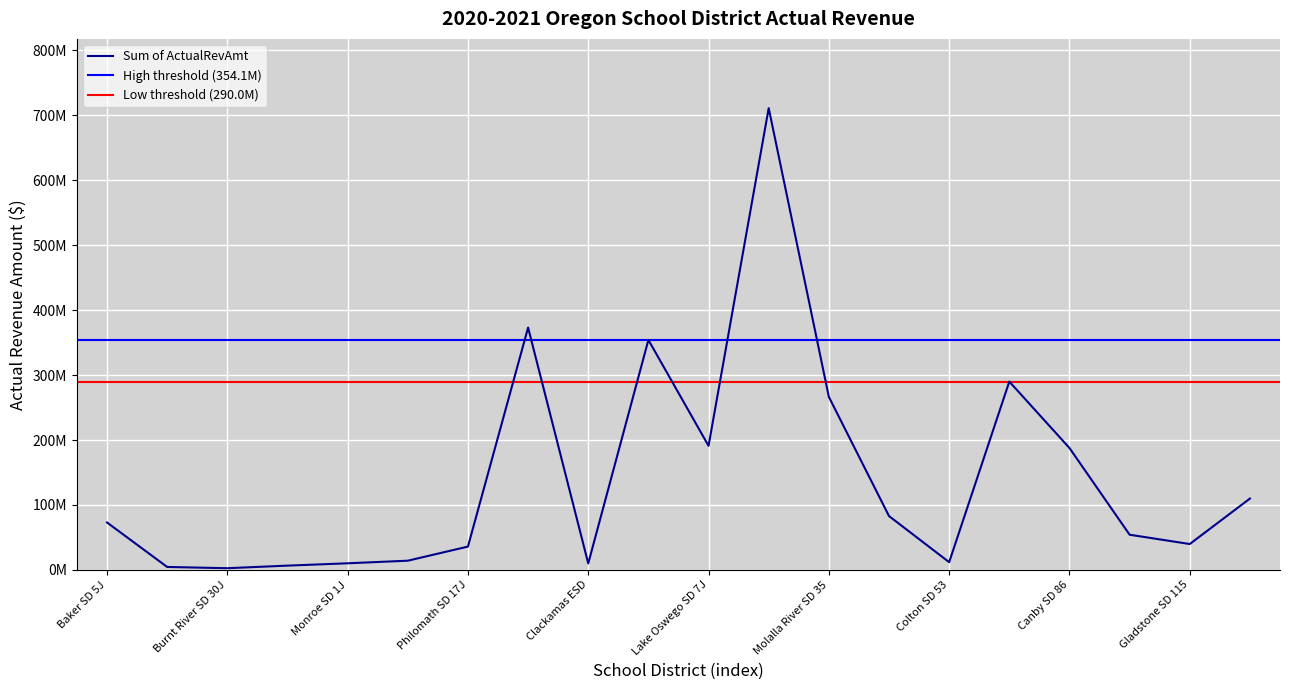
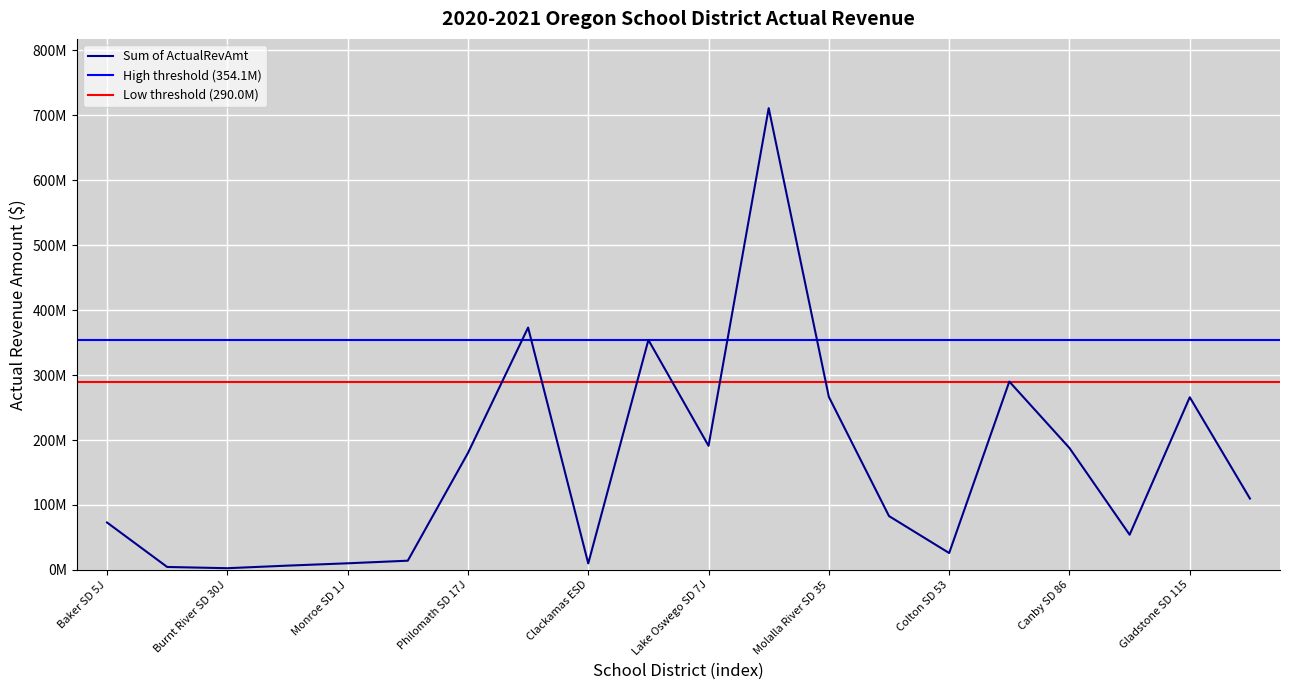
Philomath SD 17J: 40000000 -> 180000000
Colton SD 53: 10000000 -> 30000000
Gladstone SD 115: 40000000 -> 270000000
